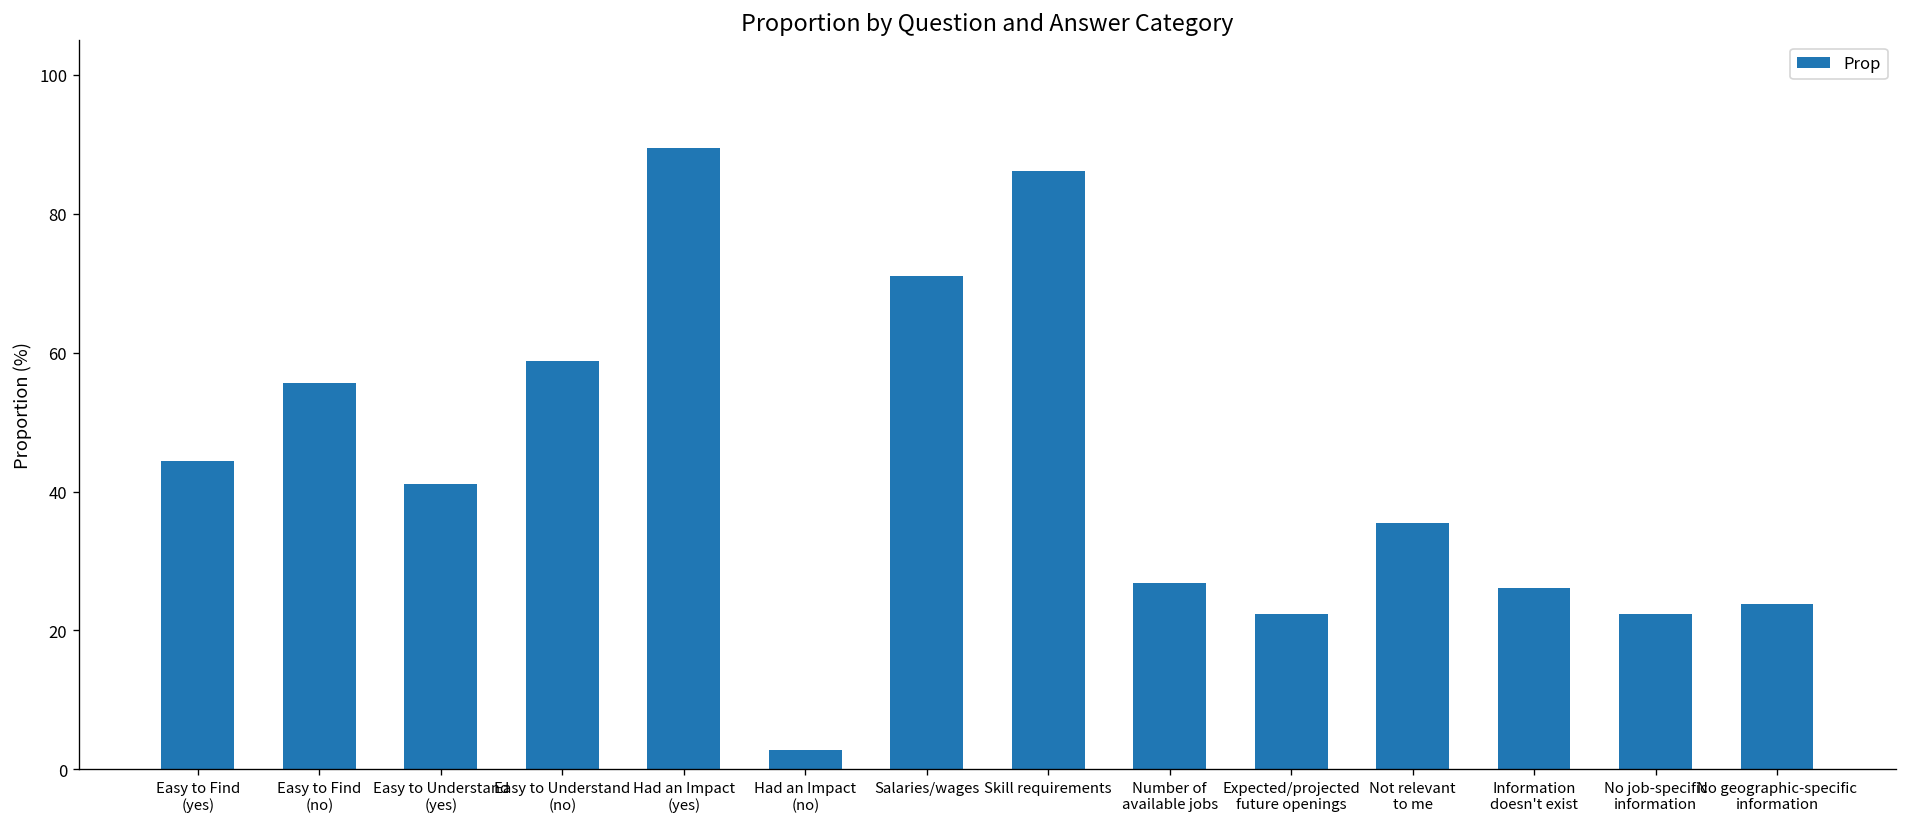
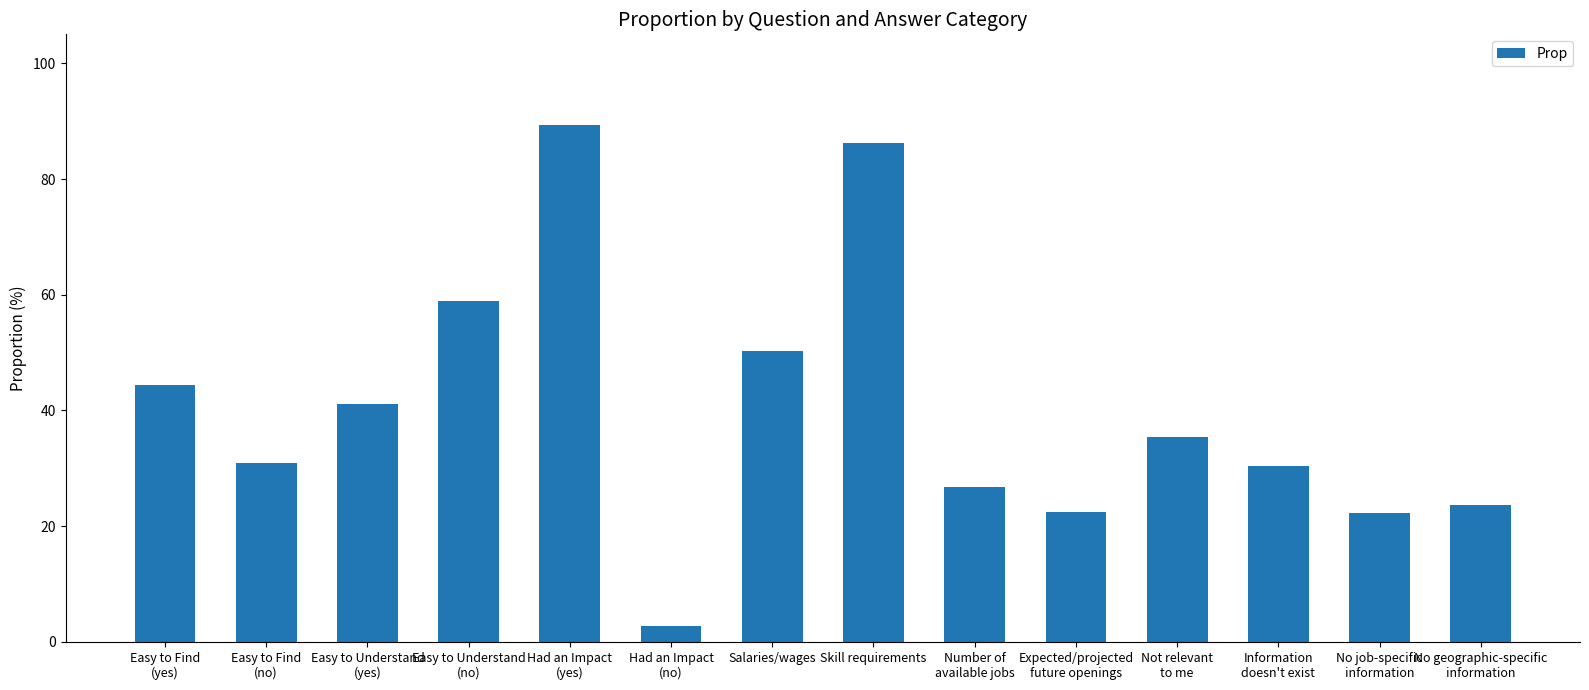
Easy to Find (no): 56 -> 31
Salaries/wages: 71 -> 50
Information doesn't exist: 26 -> 30
